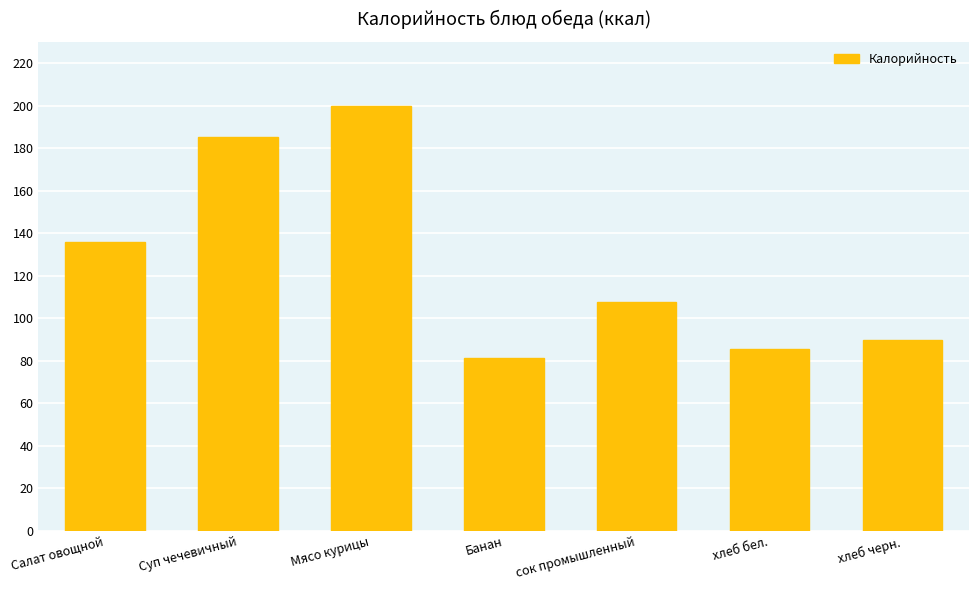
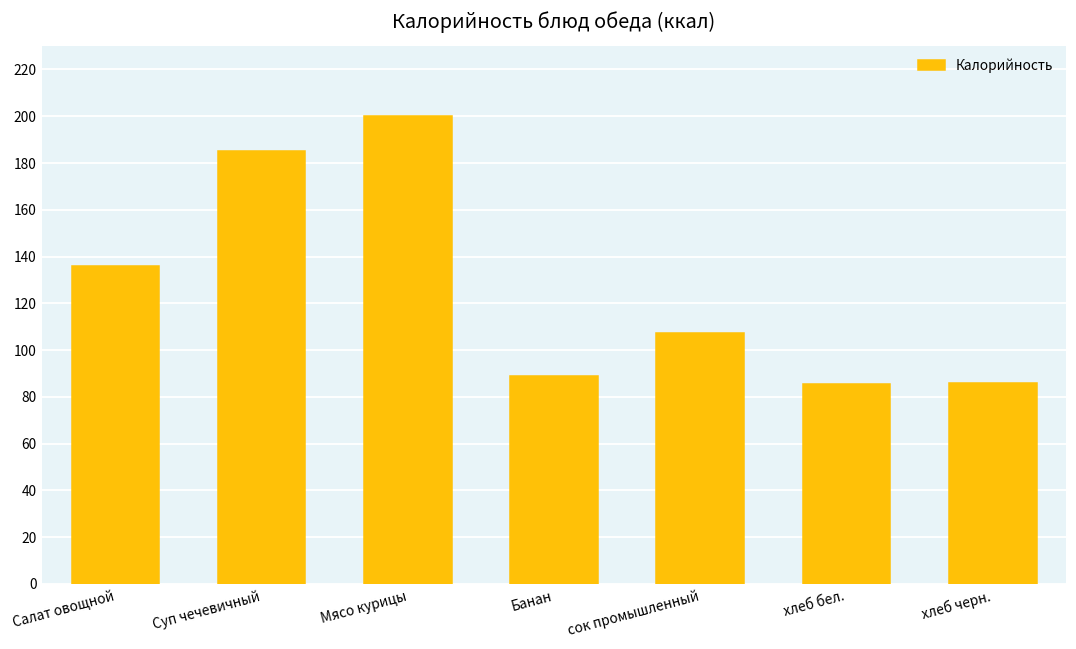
Банан: 81 -> 89
хлеб черн.: 90 -> 86
